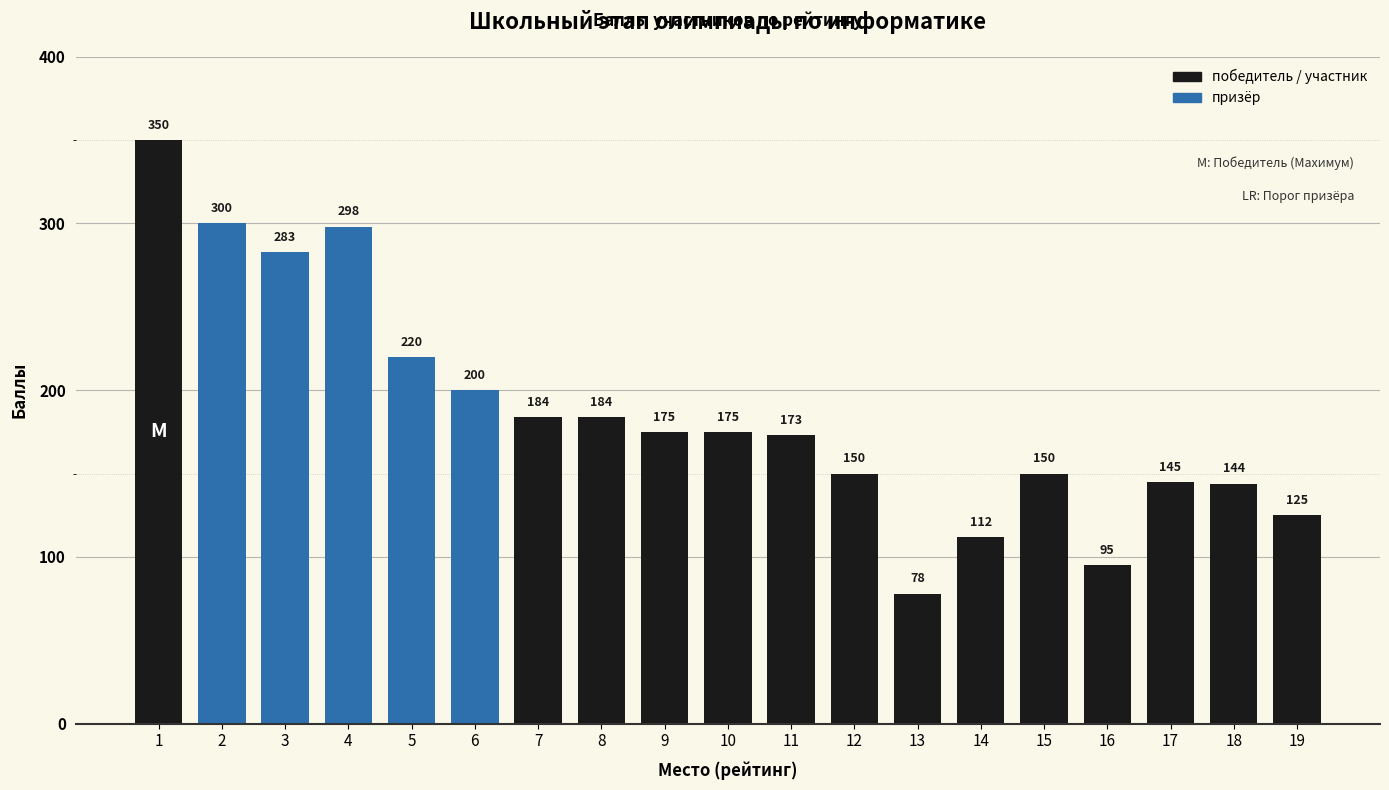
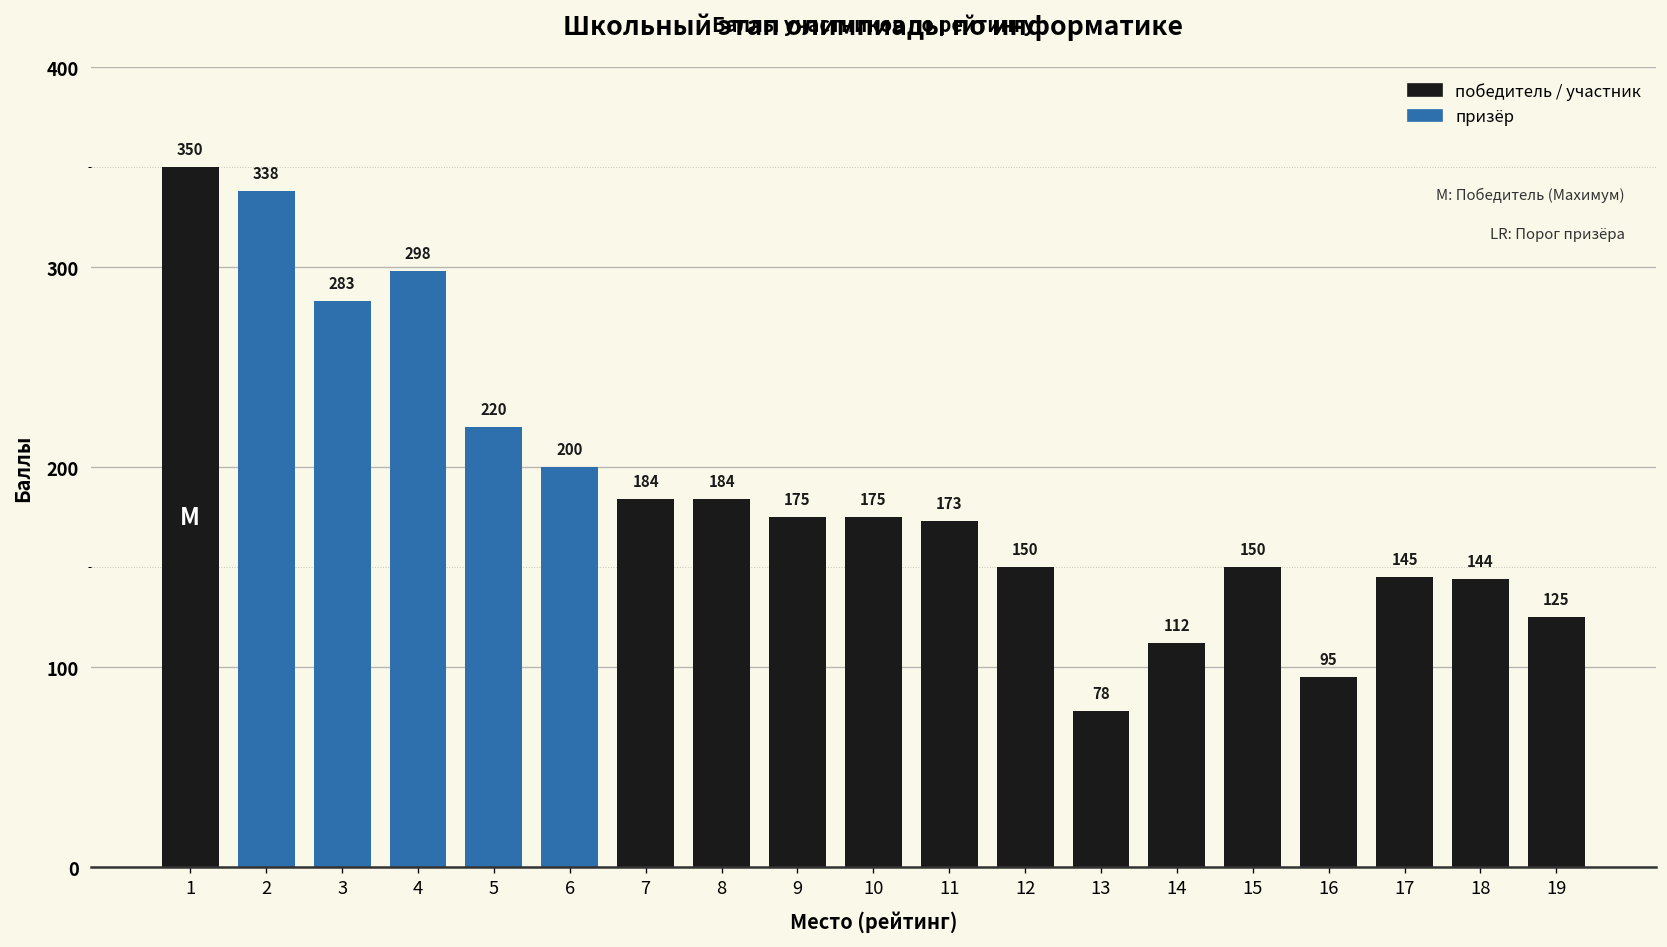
2: 300 -> 338
